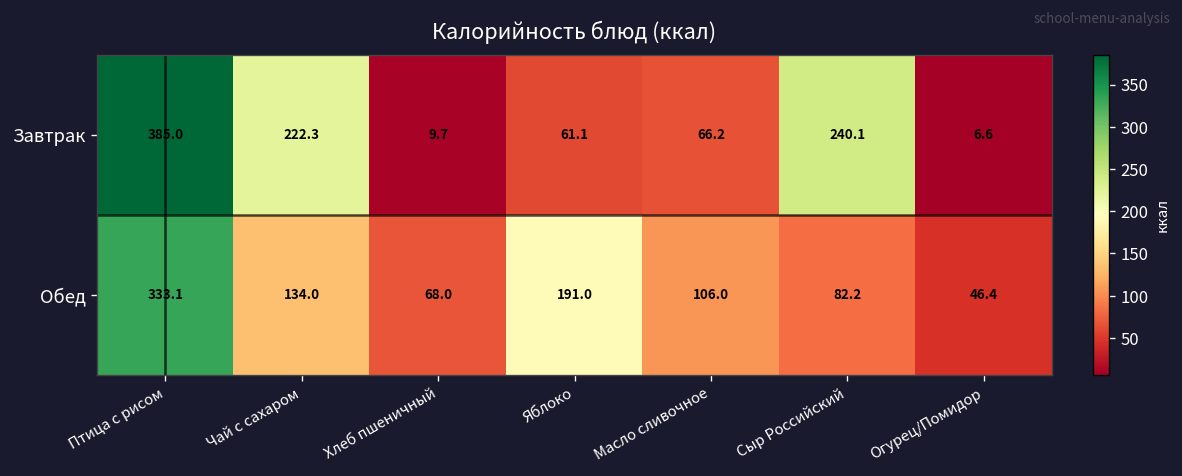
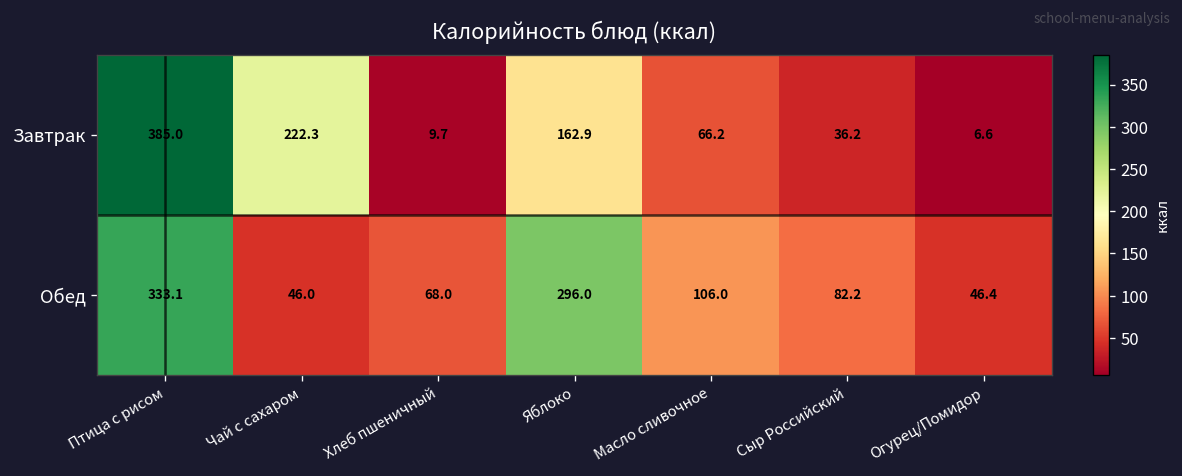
Завтрак, Яблоко: 61.1 -> 162.9
Завтрак, Сыр Российский: 240.1 -> 36.2
Обед, Чай с сахаром: 134.0 -> 46.0
Обед, Яблоко: 191.0 -> 296.0
